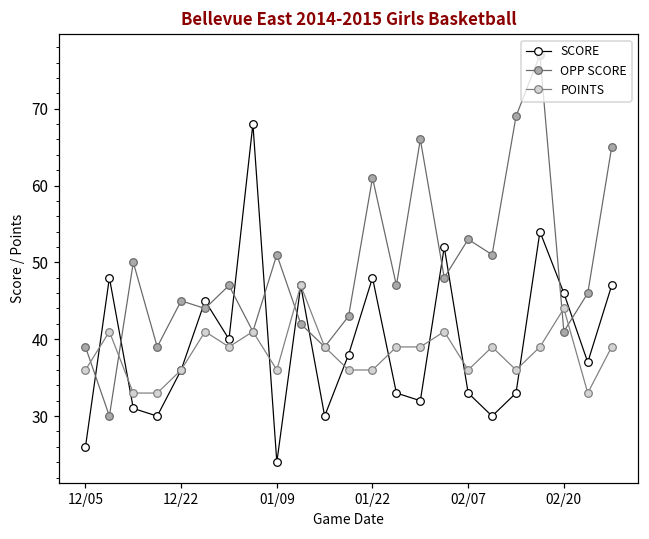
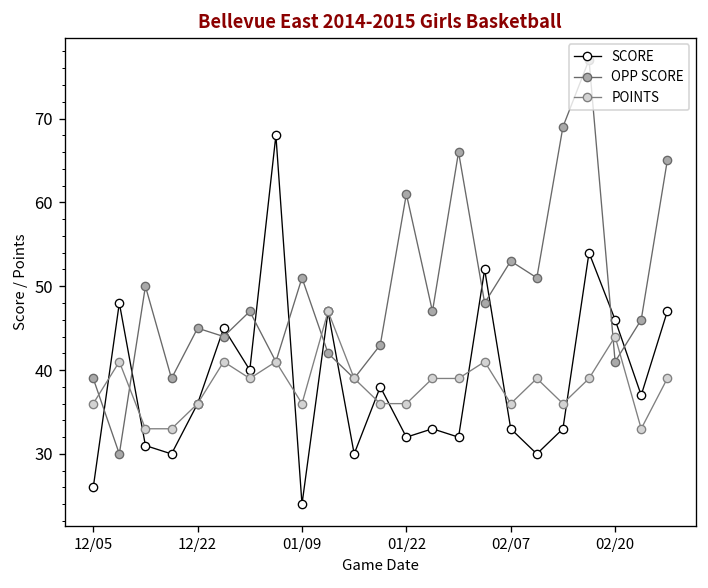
SCORE, 01/22: 48 -> 32
